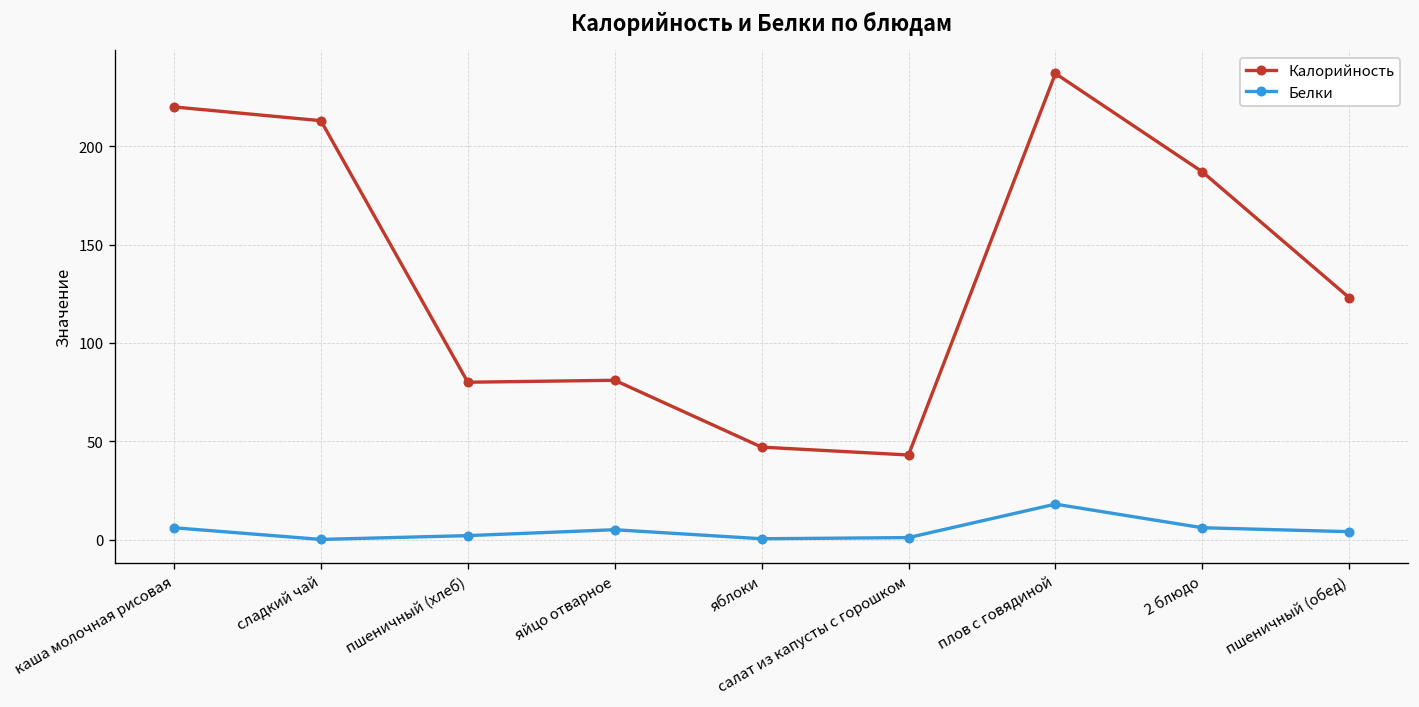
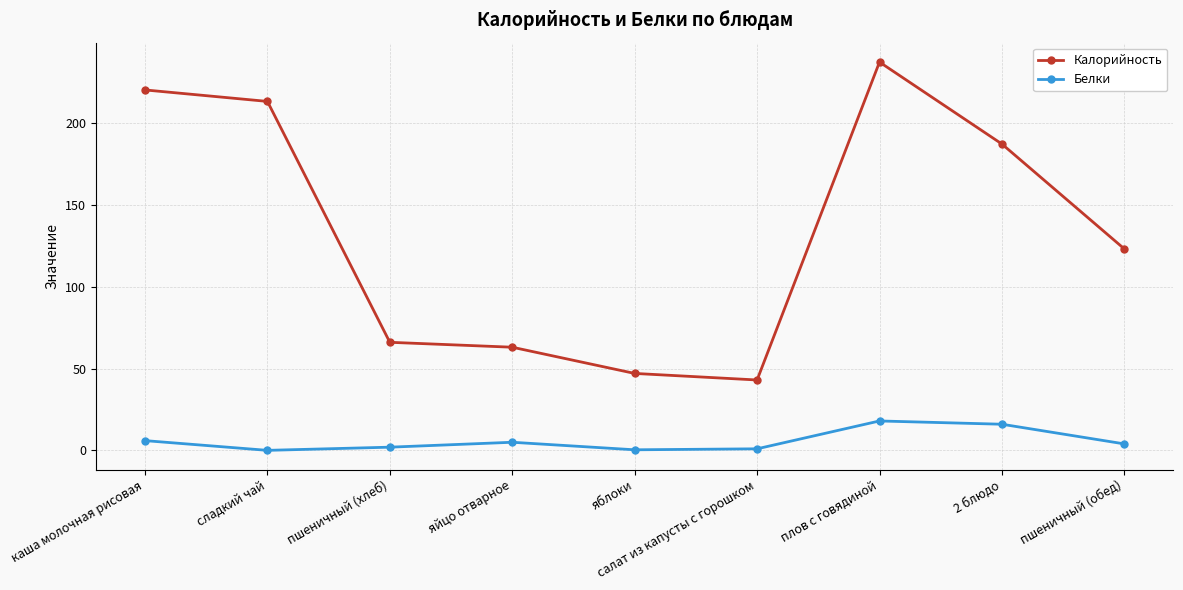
Калорийность, пшеничный (хлеб): 80 -> 66
Калорийность, яйцо отварное: 81 -> 63
Белки, 2 блюдо: 6 -> 16
